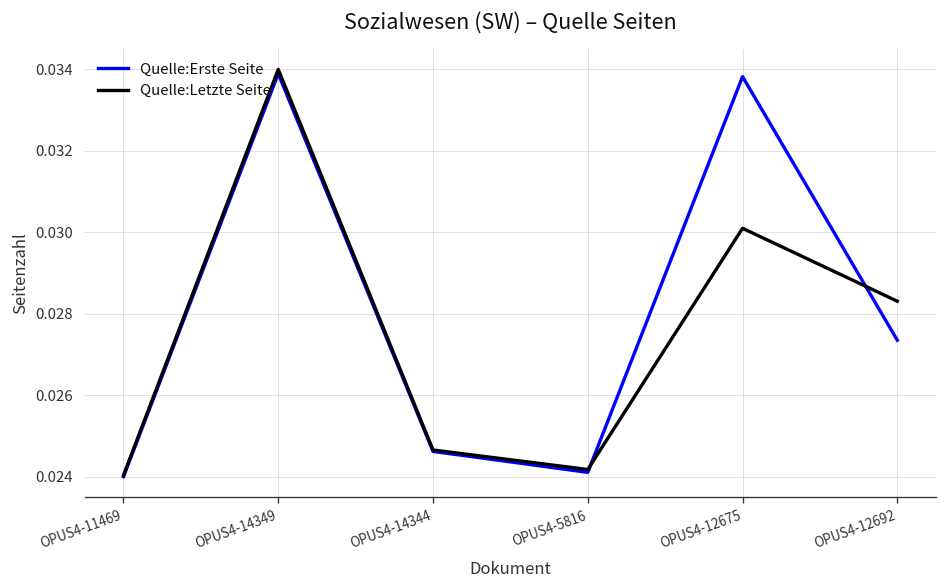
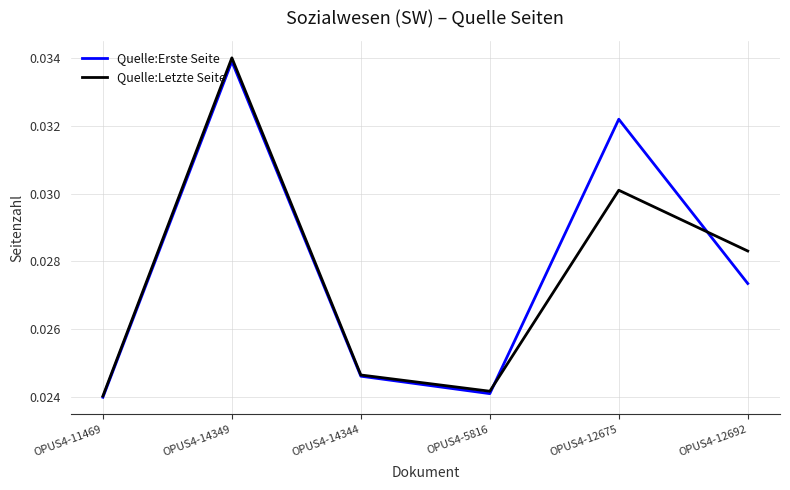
Quelle:Erste Seite, OPUS4-12675: 0.0338 -> 0.0322
